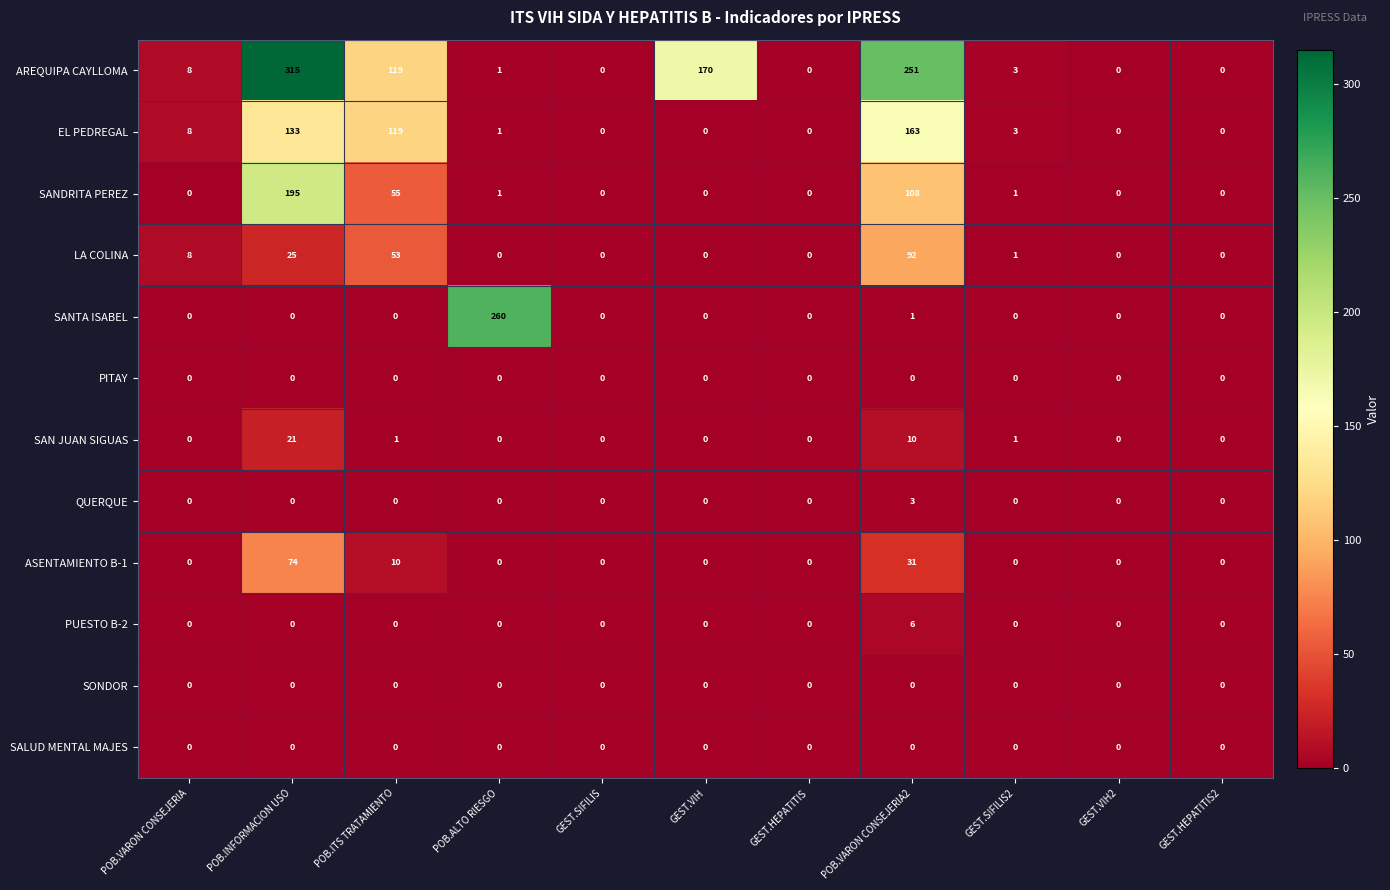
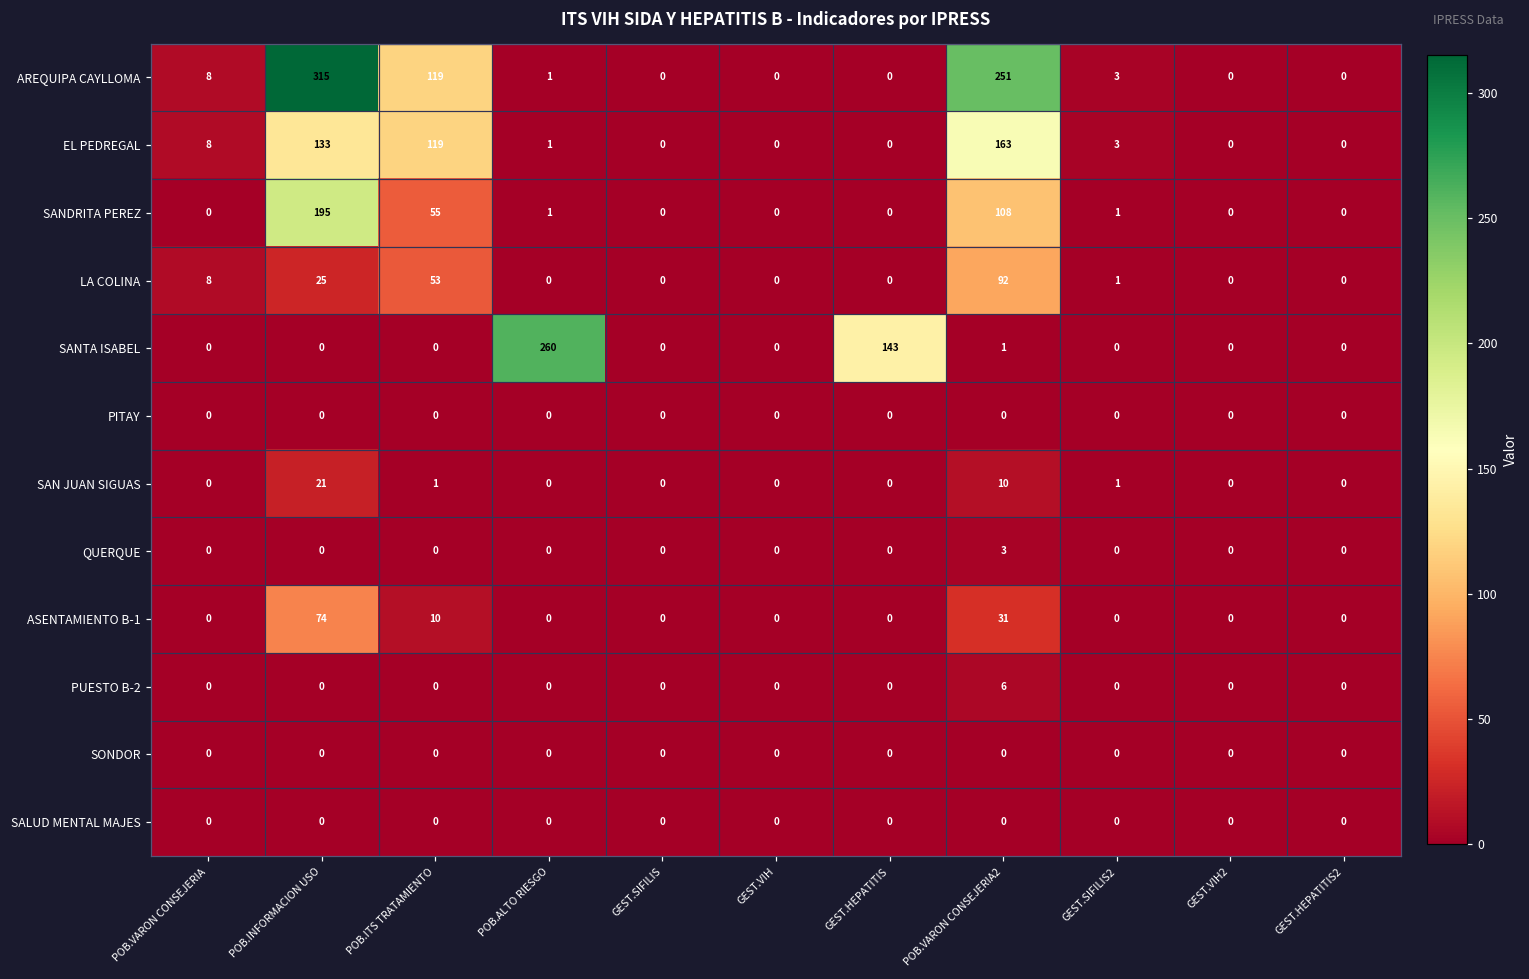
AREQUIPA CAYLLOMA, GEST.VIH: 170 -> 0
SANTA ISABEL, GEST.HEPATITIS: 0 -> 143
